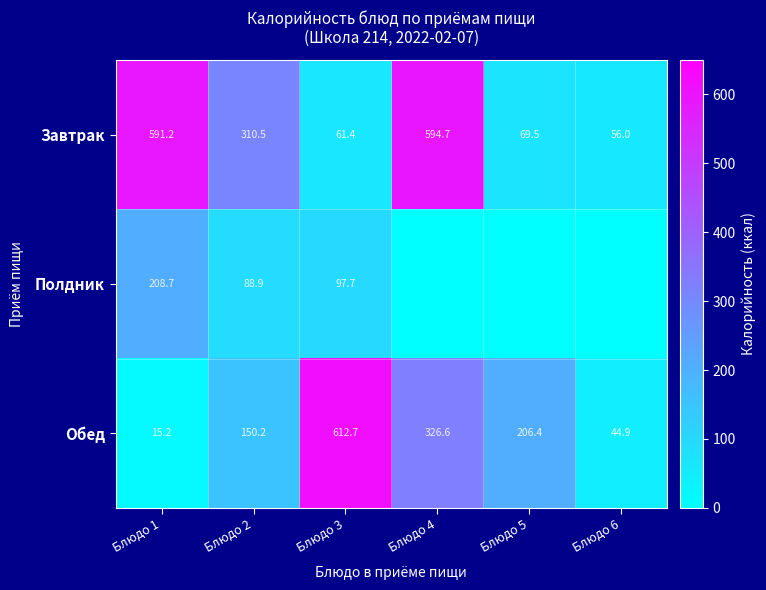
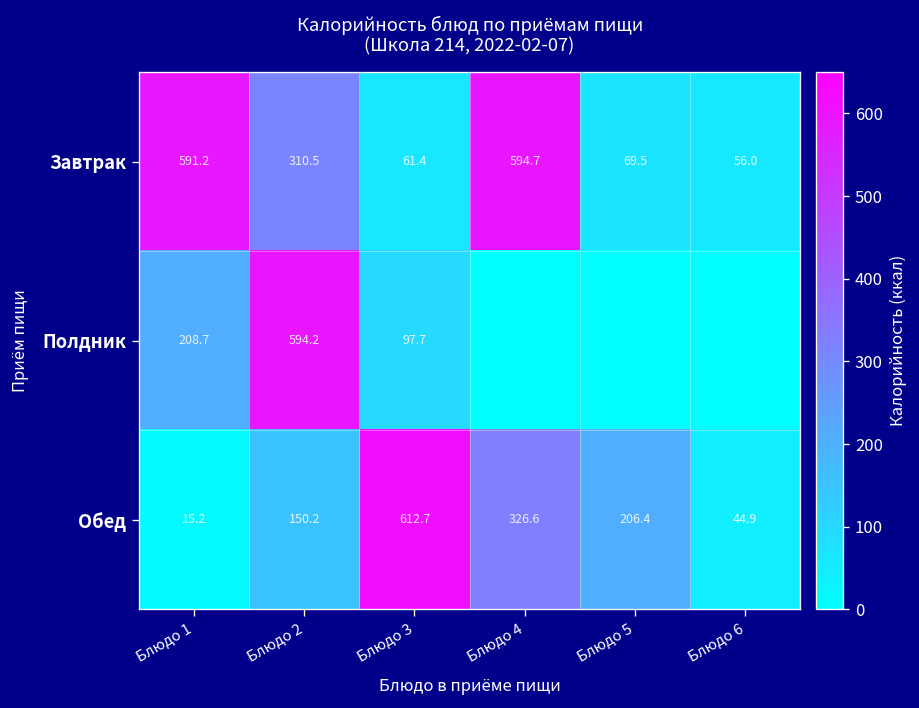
Полдник, Блюдо 2: 88.9 -> 594.2
